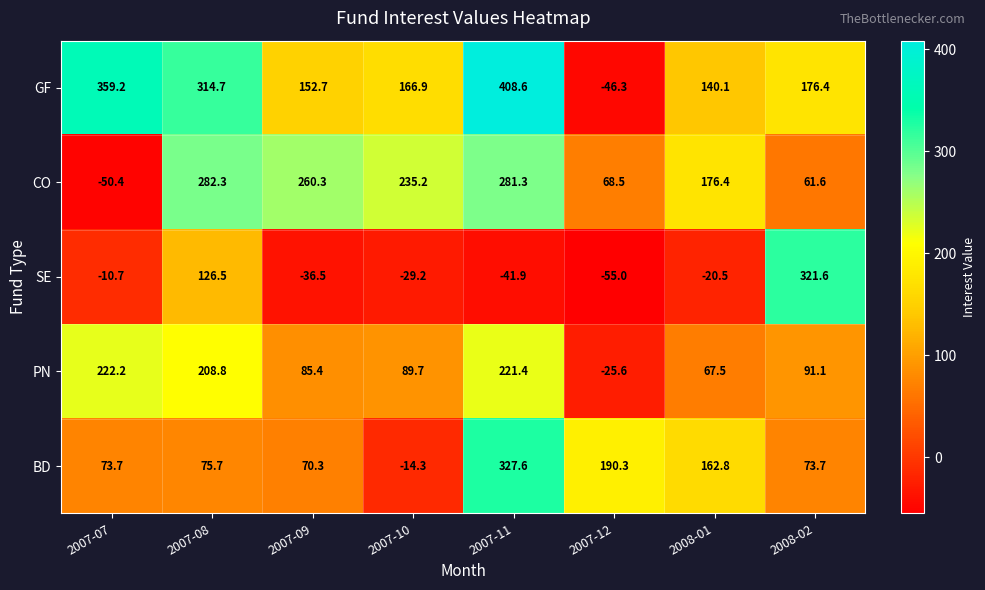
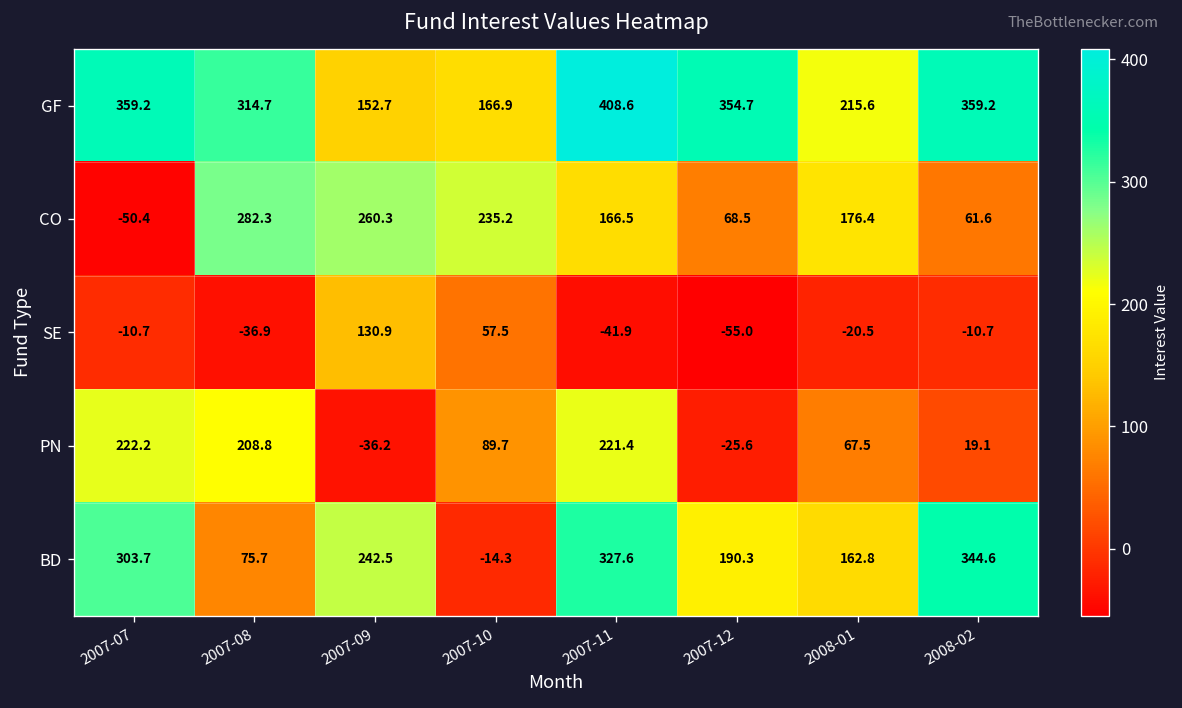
GF, 2007-12: -46.3 -> 354.7
GF, 2008-01: 140.1 -> 215.6
GF, 2008-02: 176.4 -> 359.2
CO, 2007-11: 281.3 -> 166.5
SE, 2007-08: 126.5 -> -36.9
SE, 2007-09: -36.5 -> 130.9
SE, 2007-10: -29.2 -> 57.5
SE, 2008-02: 321.6 -> -10.7
PN, 2007-09: 85.4 -> -36.2
PN, 2008-02: 91.1 -> 19.1
BD, 2007-07: 73.7 -> 303.7
BD, 2007-09: 70.3 -> 242.5
BD, 2008-02: 73.7 -> 344.6
